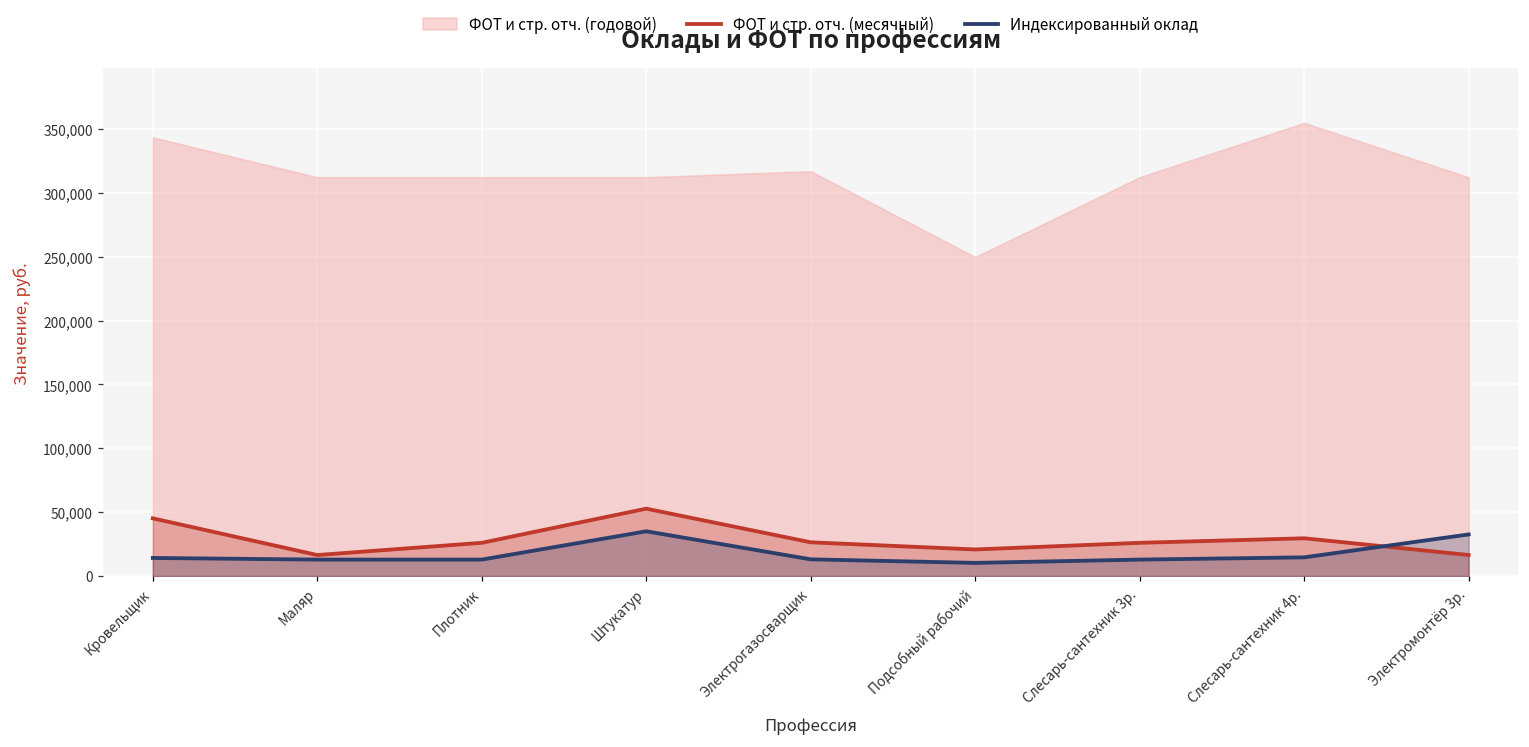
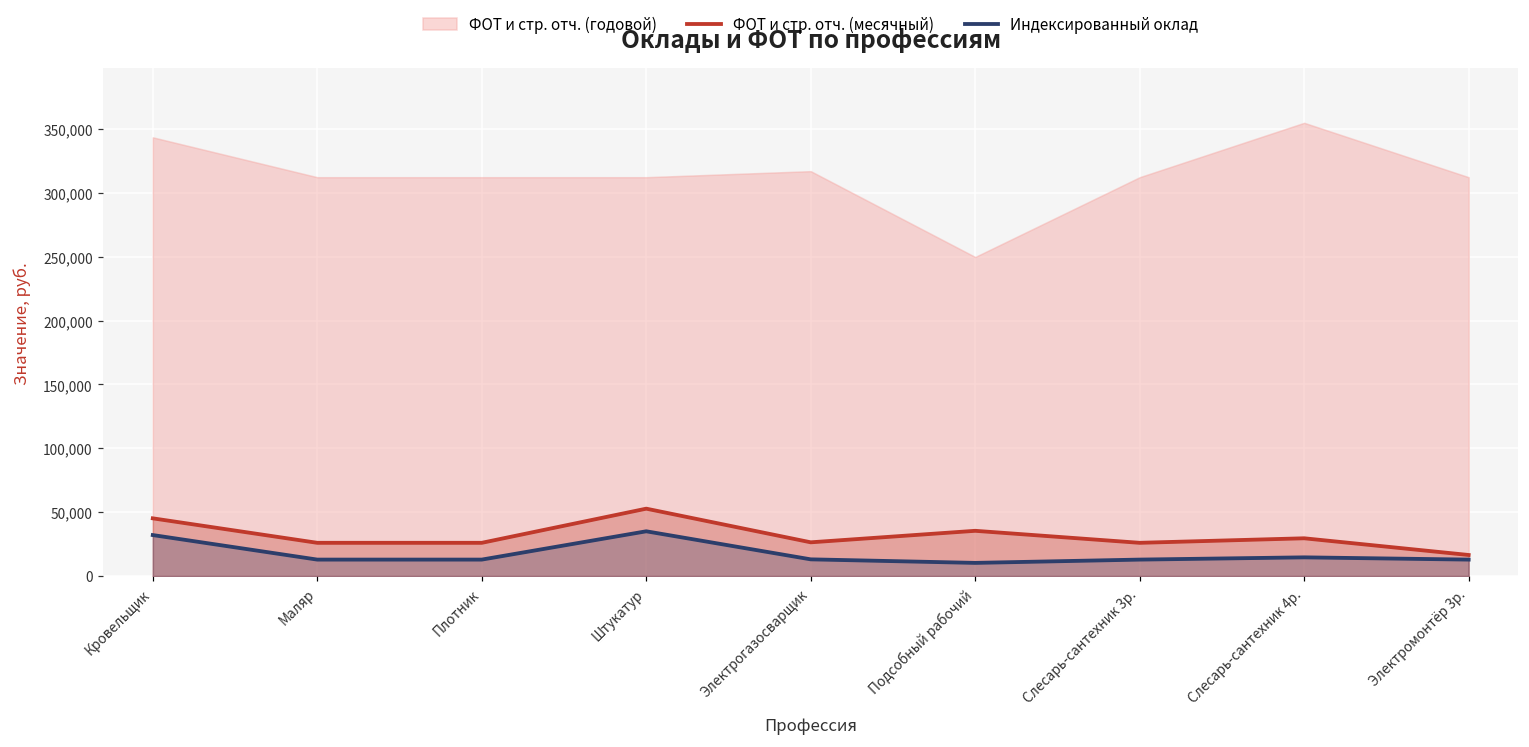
Индексированный оклад, Кровельщик: 14,000 -> 32,000
ФОТ и стр. отч. (месячный), Маляр: 16,000 -> 26,000
ФОТ и стр. отч. (месячный), Подсобный рабочий: 21,000 -> 35,000
Индексированный оклад, Электромонтёр 3р.: 33,000 -> 13,000
